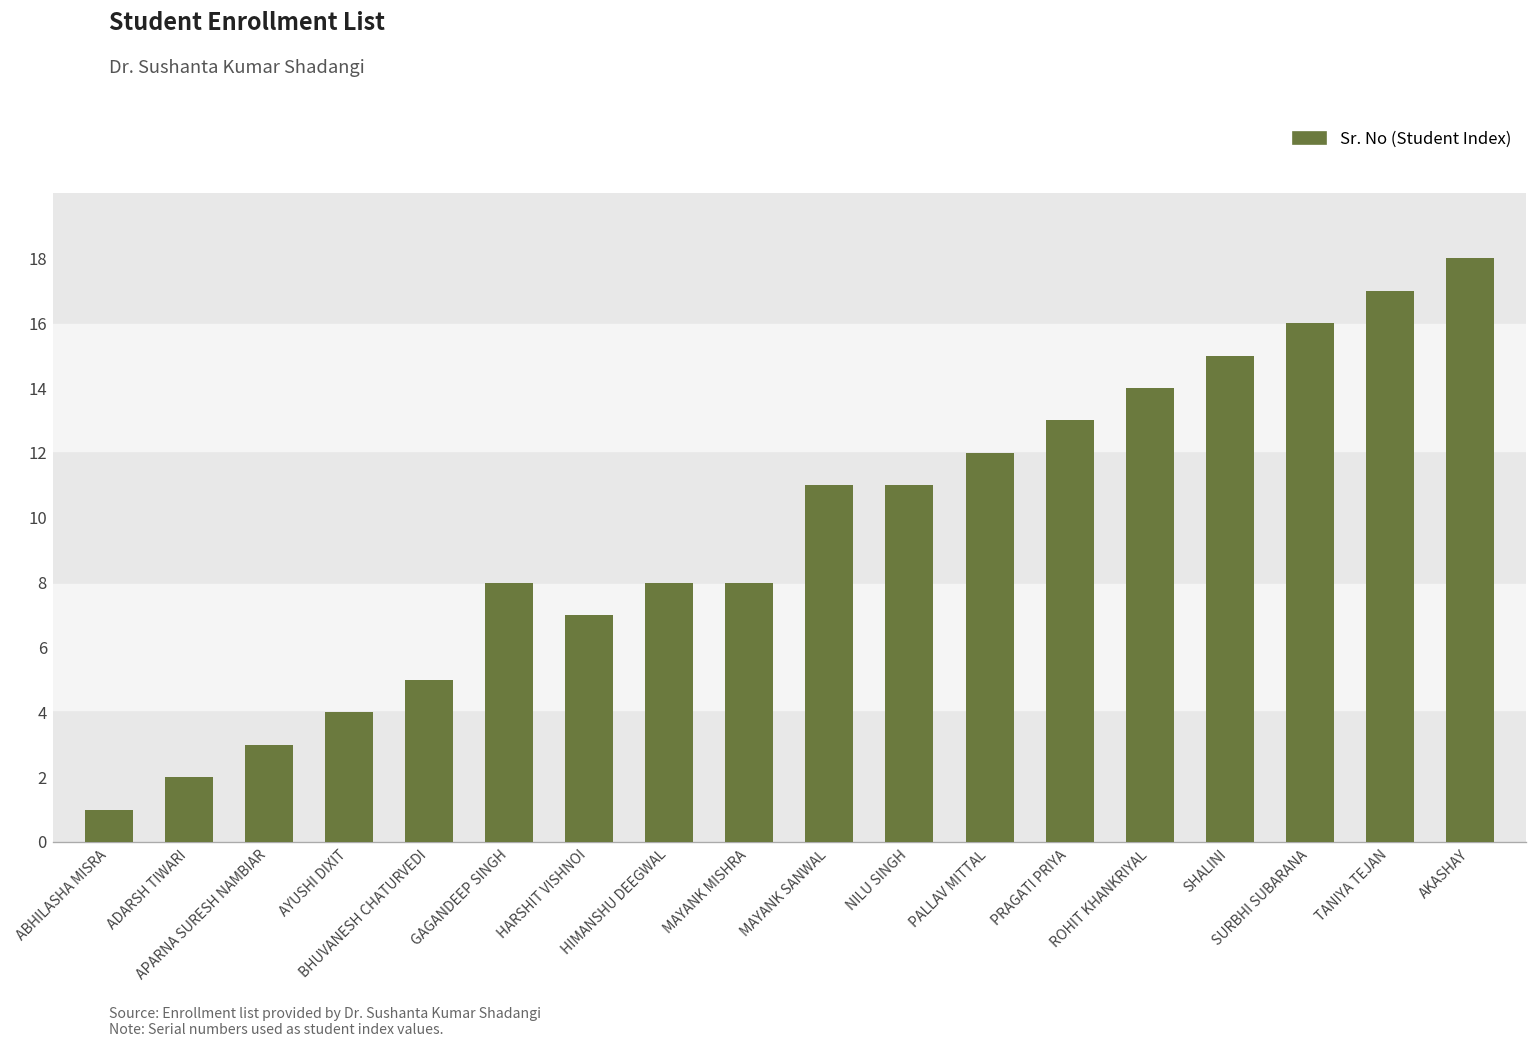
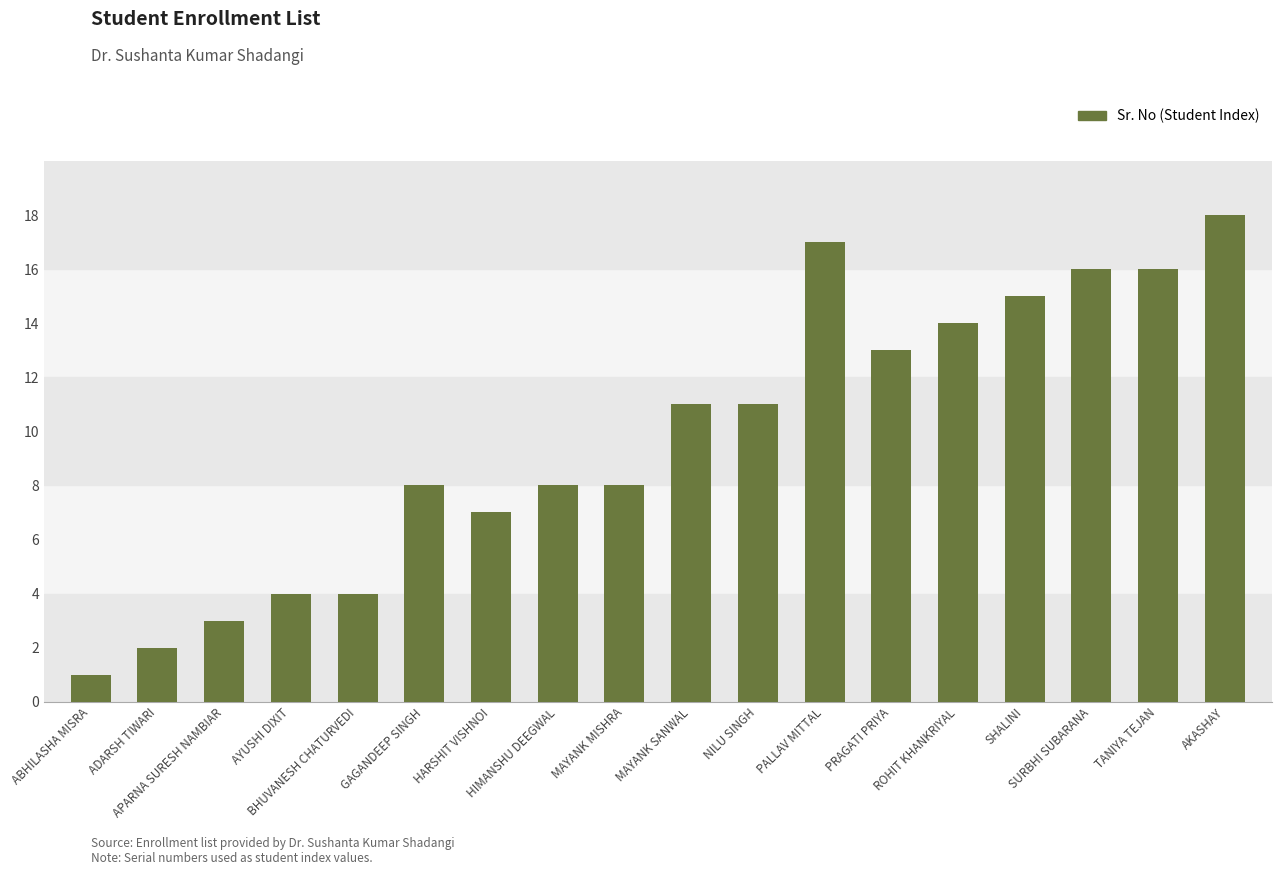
BHUVANESH CHATURVEDI: 5 -> 4
PALLAV MITTAL: 12 -> 17
TANIYA TEJAN: 17 -> 16
